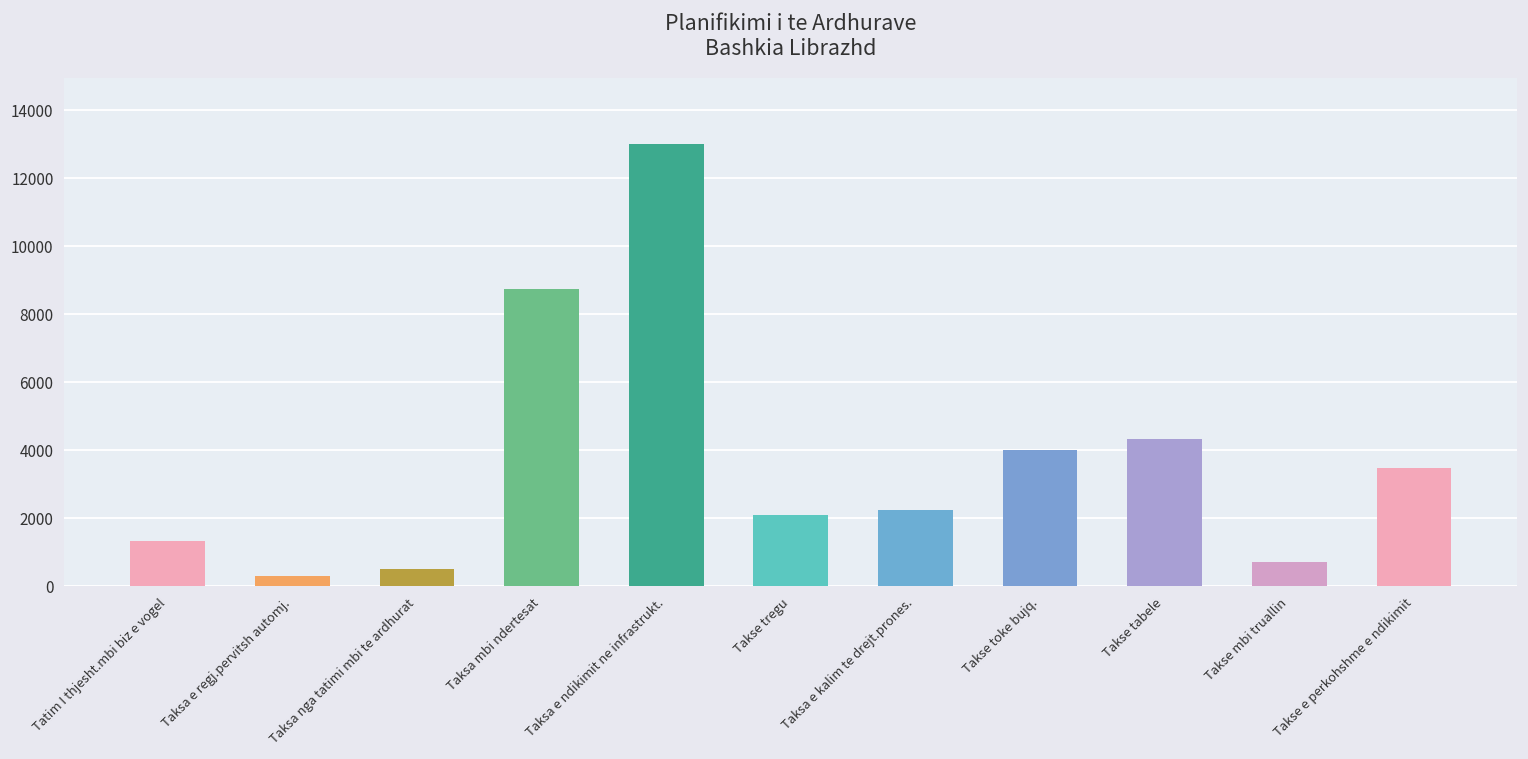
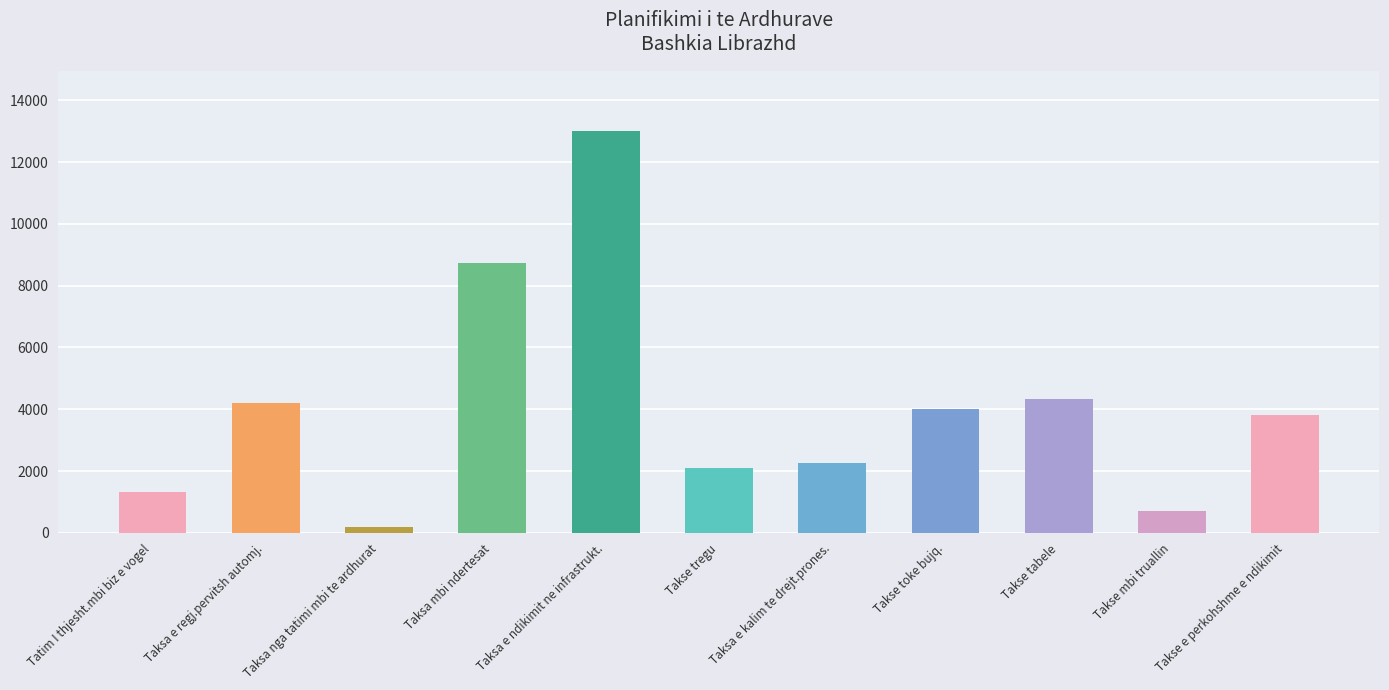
Taksa e regj.pervitsh automj.: 300 -> 4200
Taksa nga tatimi mbi te ardhurat: 500 -> 200
Takse e perkohshme e ndikimit: 3500 -> 3800
